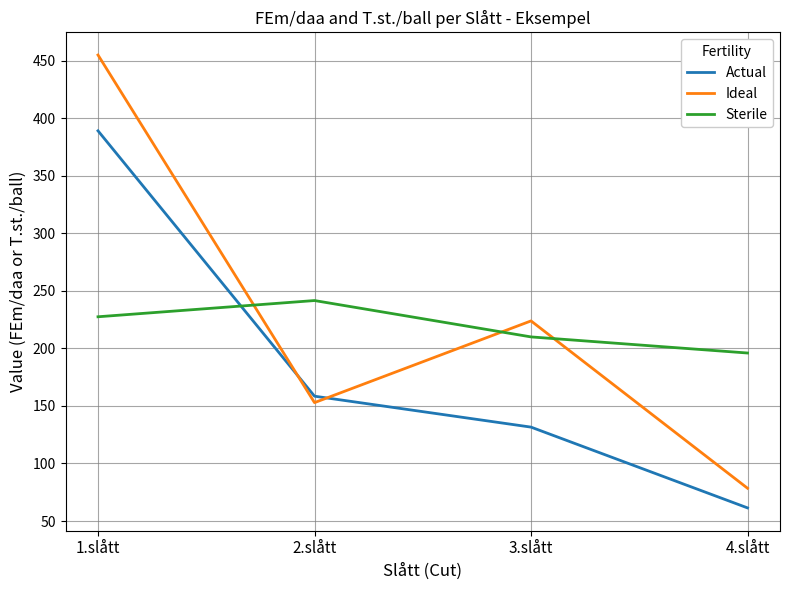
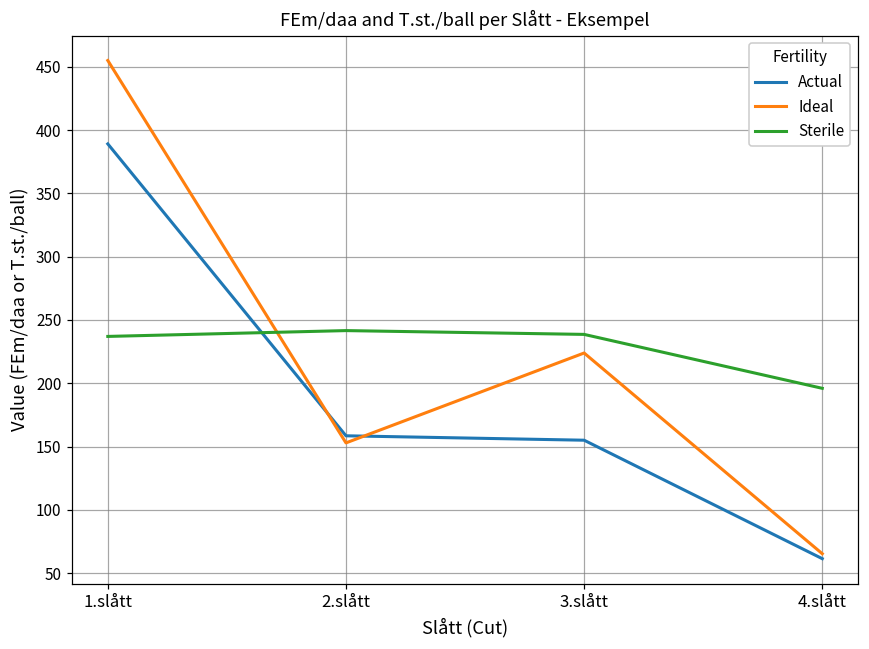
Sterile, 1.slått: 228 -> 237
Actual, 3.slått: 132 -> 155
Sterile, 3.slått: 210 -> 239
Ideal, 4.slått: 79 -> 65
